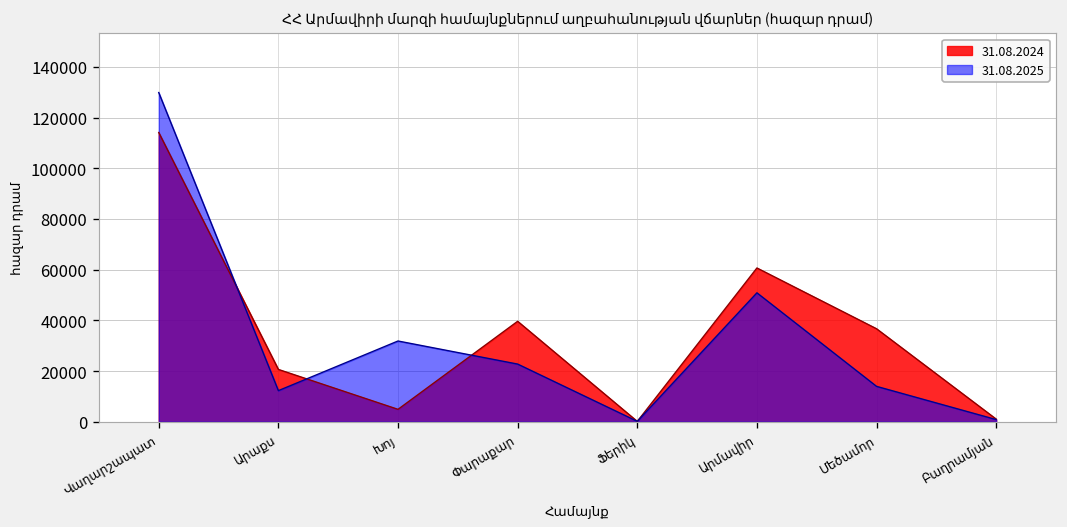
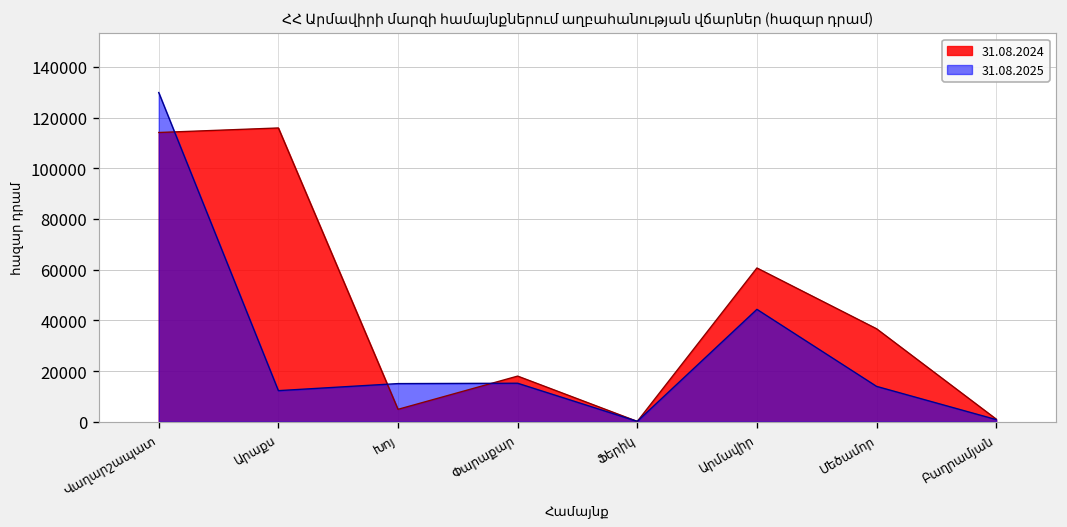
31.08.2024, Արաքս: 21000 -> 116000
31.08.2025, Խոյ: 32000 -> 15000
31.08.2024, Փարաքար: 40000 -> 18000
31.08.2025, Փարաքար: 23000 -> 15000
31.08.2025, Արմավիր: 51000 -> 44000
